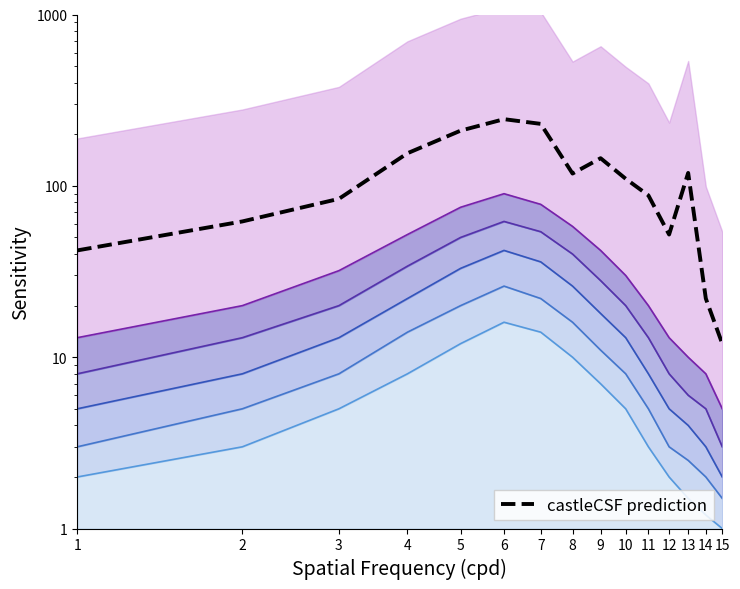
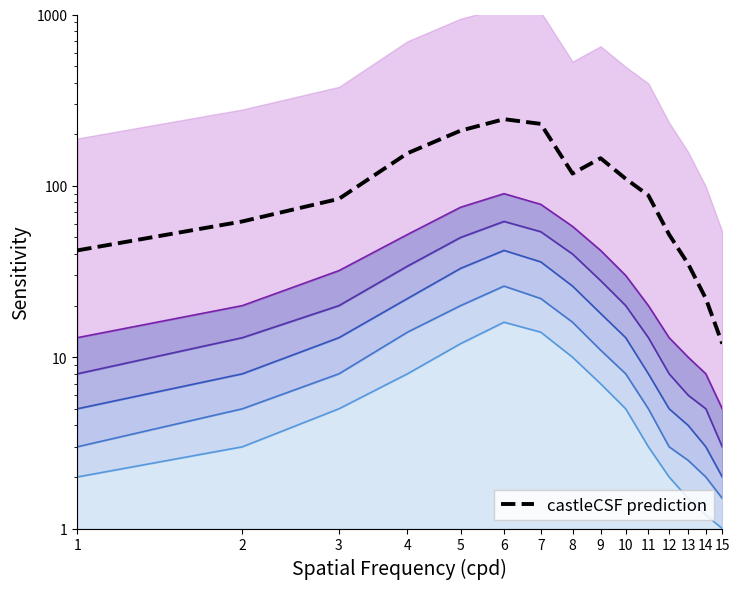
castleCSF prediction, 13: 120 -> 35
